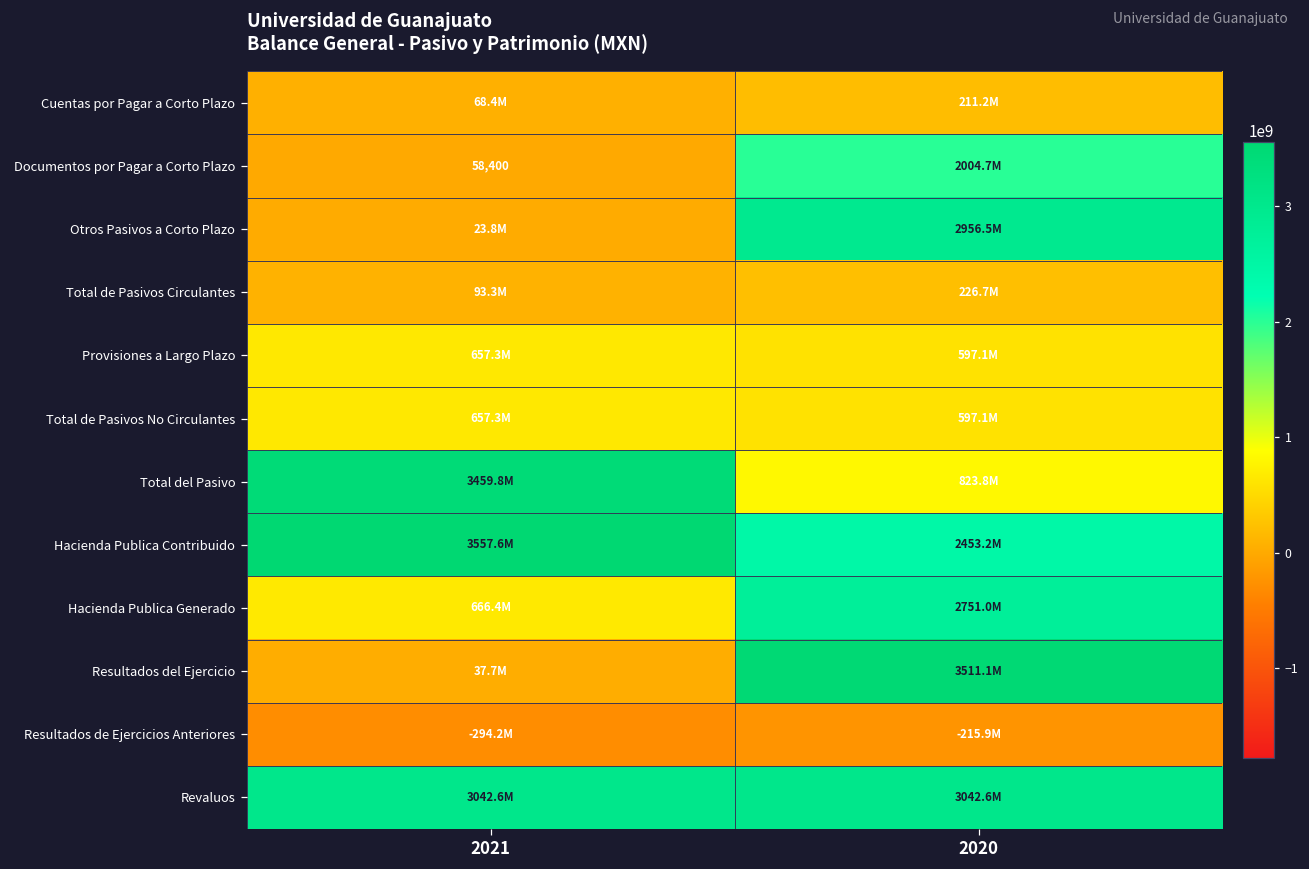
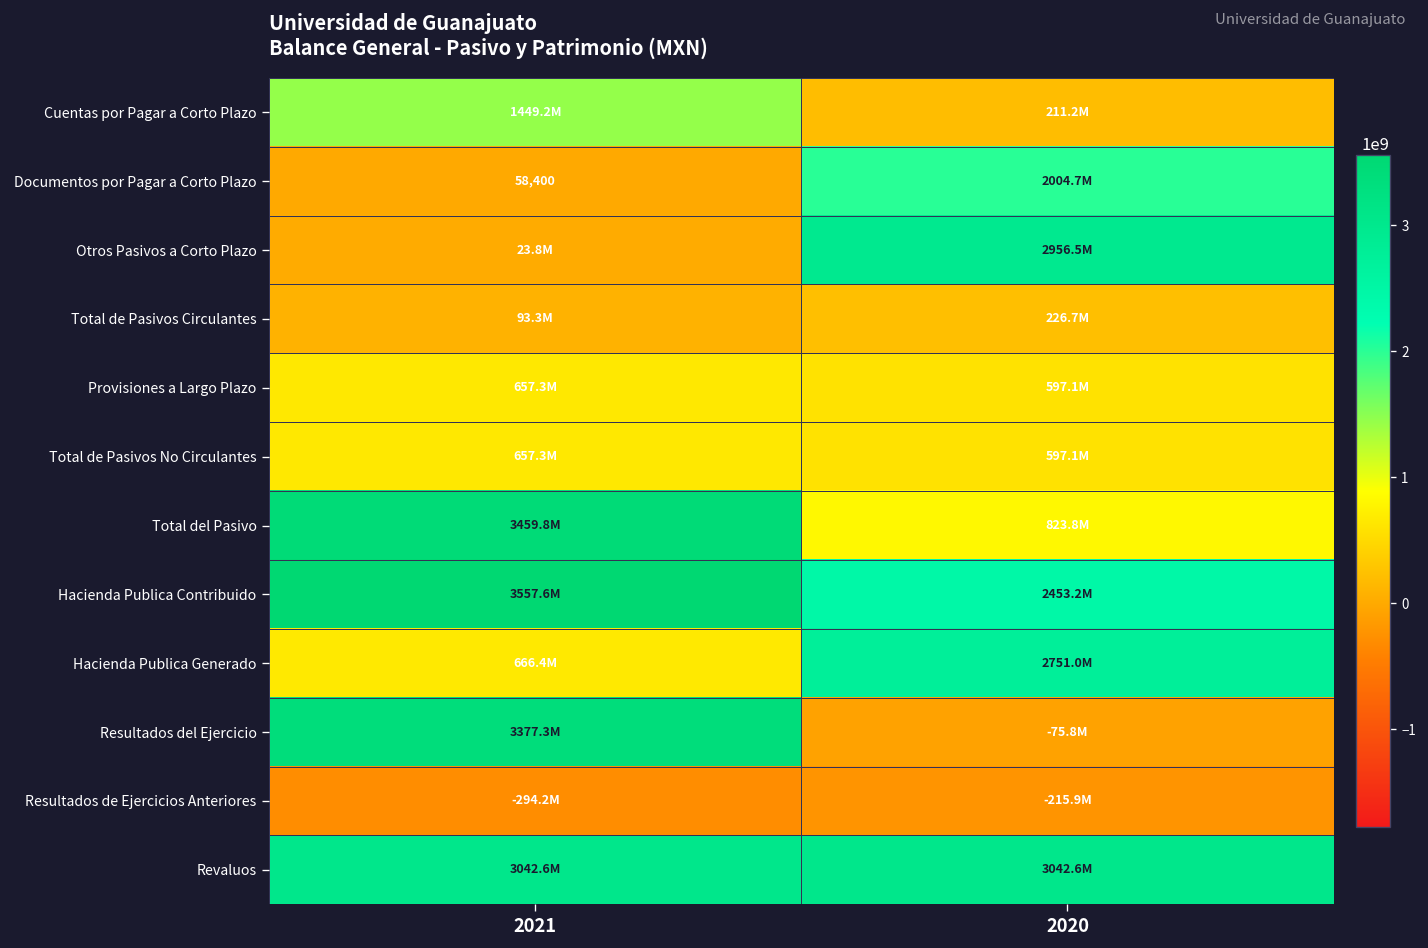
Cuentas por Pagar a Corto Plazo, 2021: 68.4M -> 1449.2M
Resultados del Ejercicio, 2021: 37.7M -> 3377.3M
Resultados del Ejercicio, 2020: 3511.1M -> -75.8M
